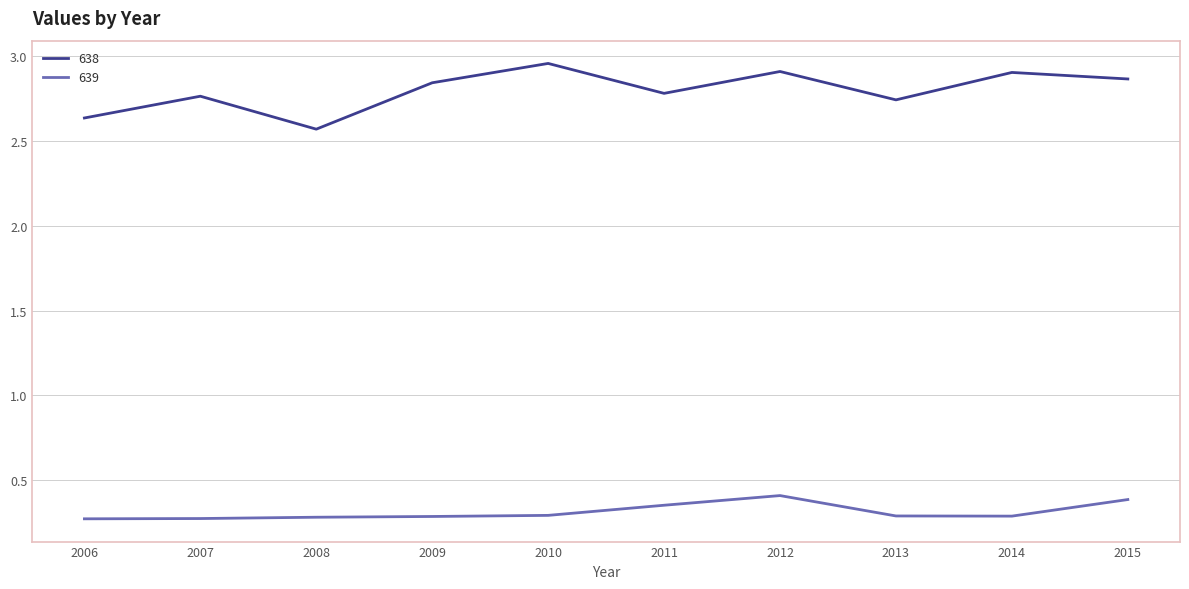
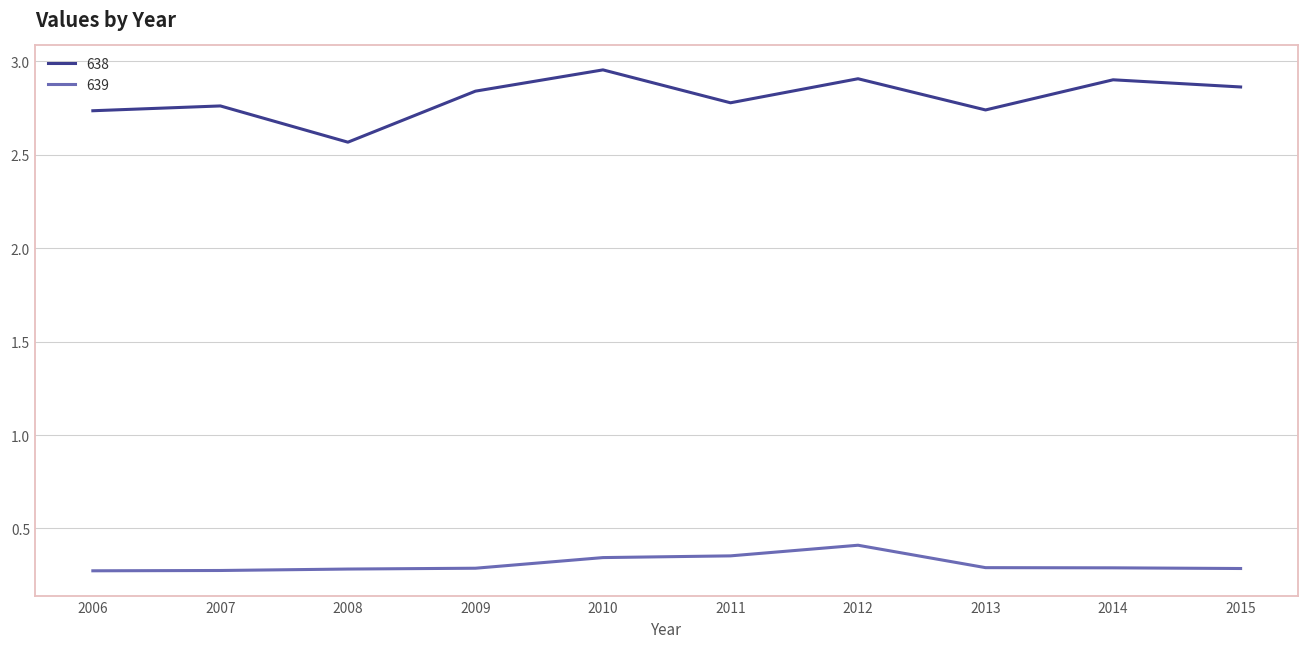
638, 2006: 2.63 -> 2.74
639, 2010: 0.29 -> 0.34
639, 2015: 0.39 -> 0.29
